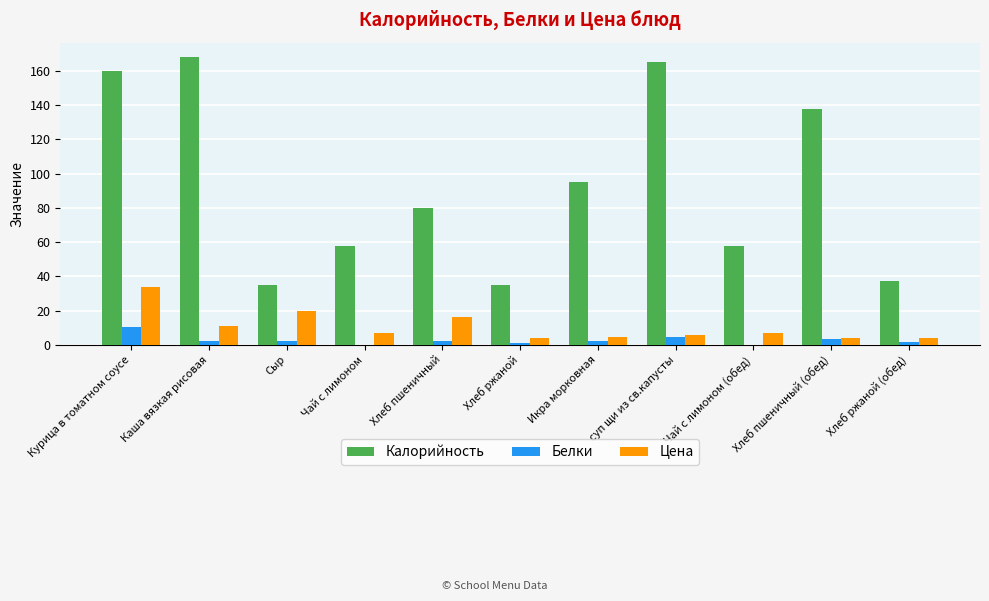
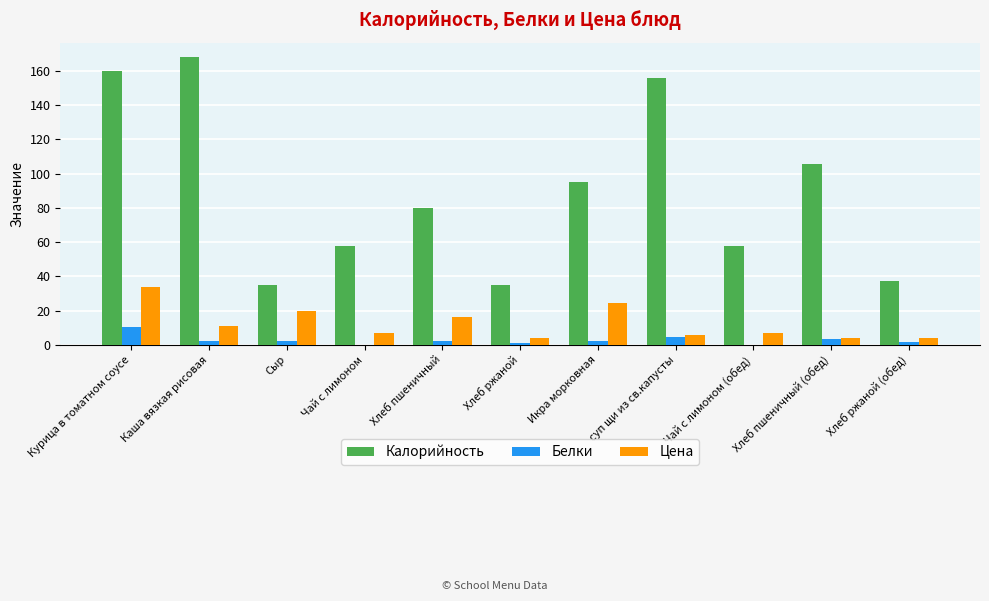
Цена, Икра морковная: 5 -> 24
Калорийность, суп щи из св.капусты: 165 -> 156
Калорийность, Хлеб пшеничный (обед): 138 -> 106
